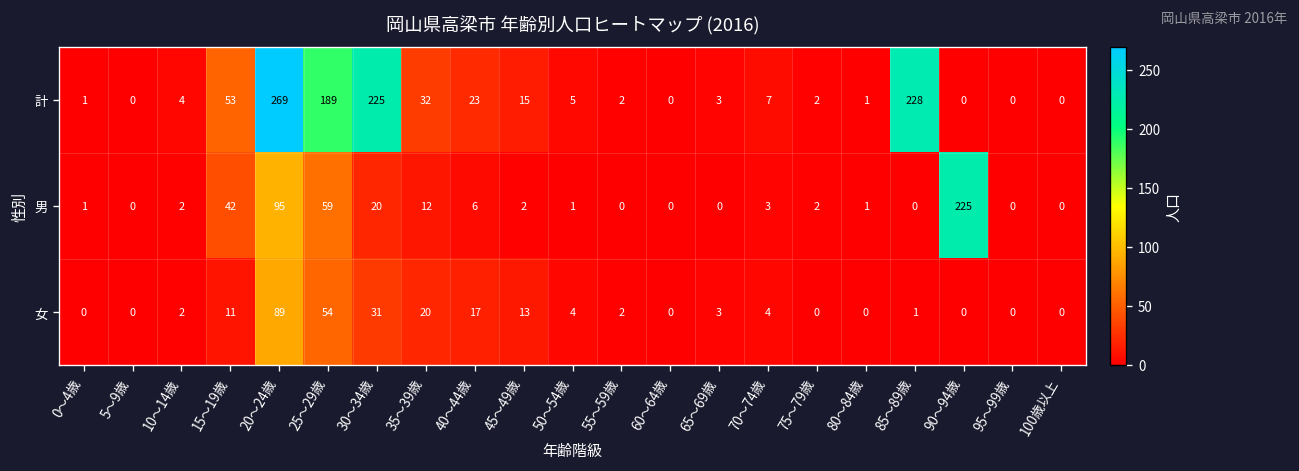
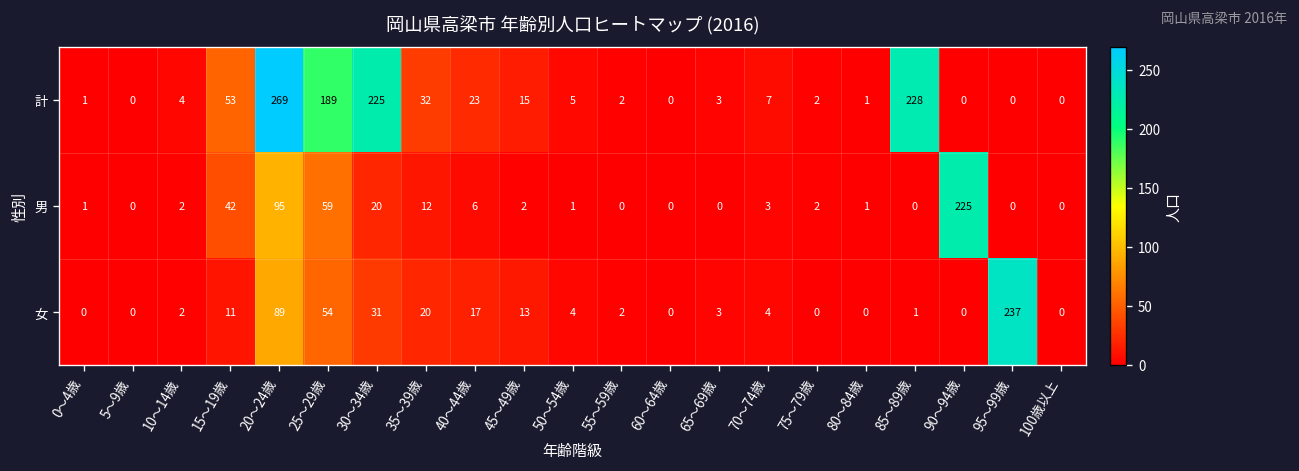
女, 95～99歳: 0 -> 237
